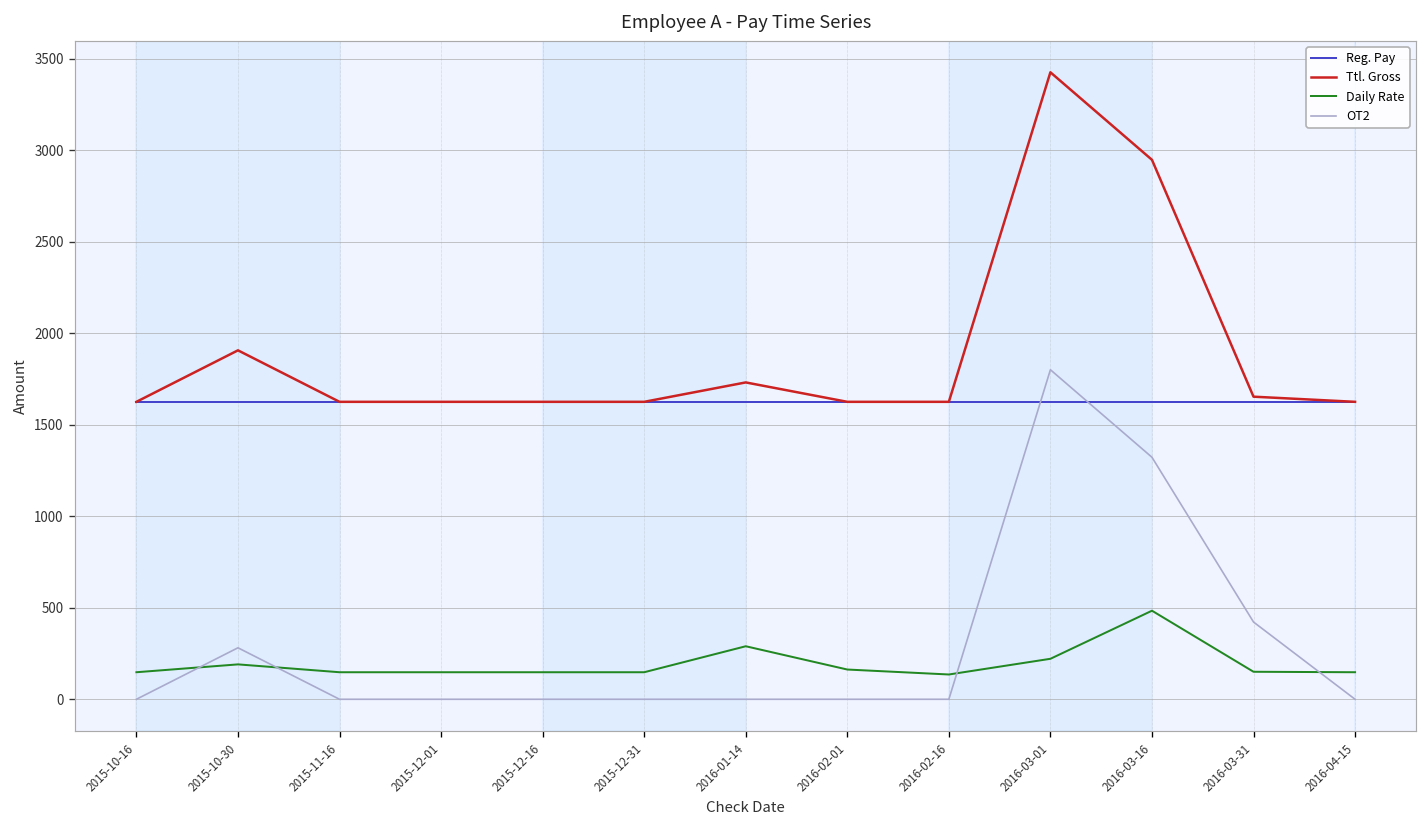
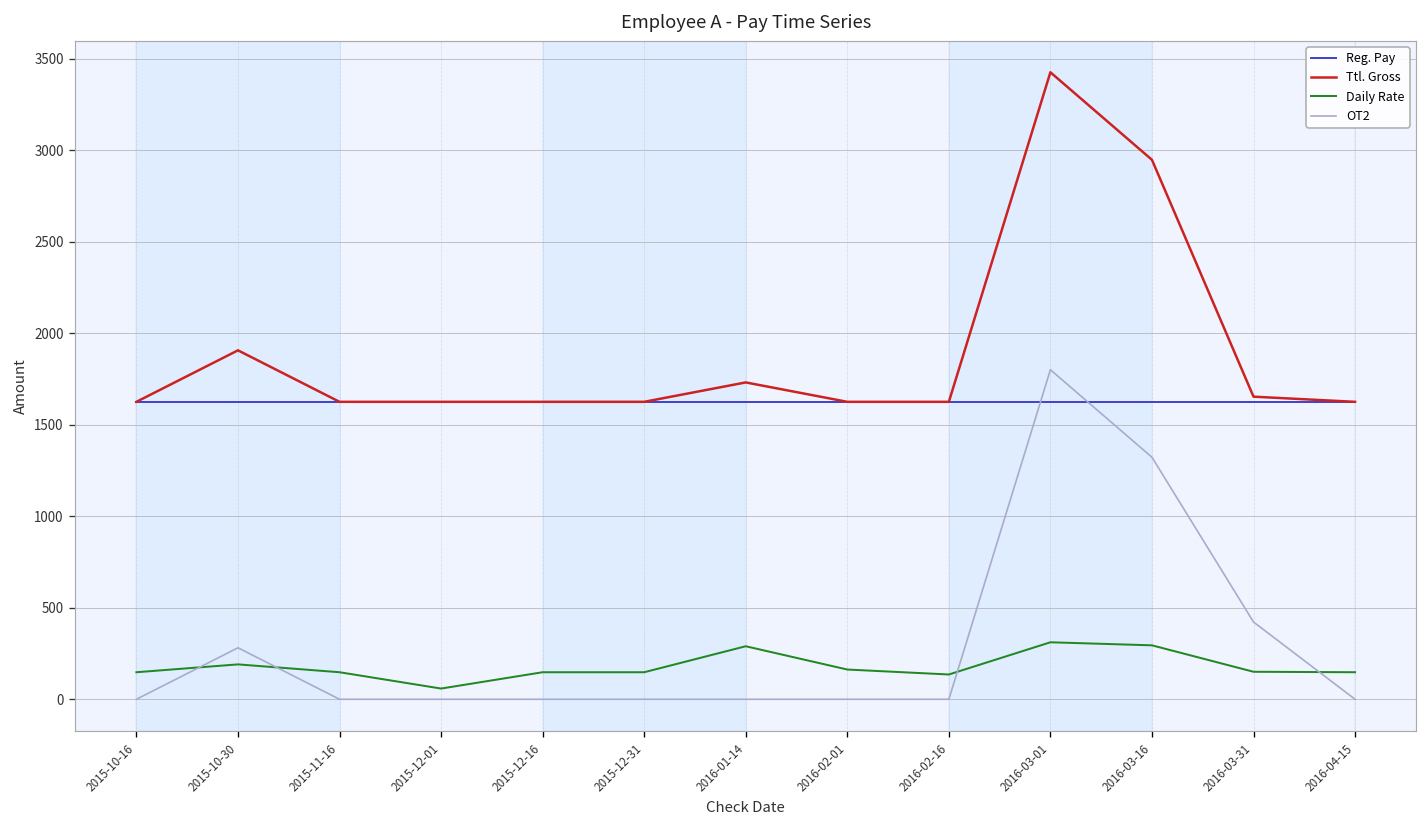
Daily Rate, 2015-12-01: 150 -> 60
Daily Rate, 2016-03-01: 220 -> 310
Daily Rate, 2016-03-16: 480 -> 290
